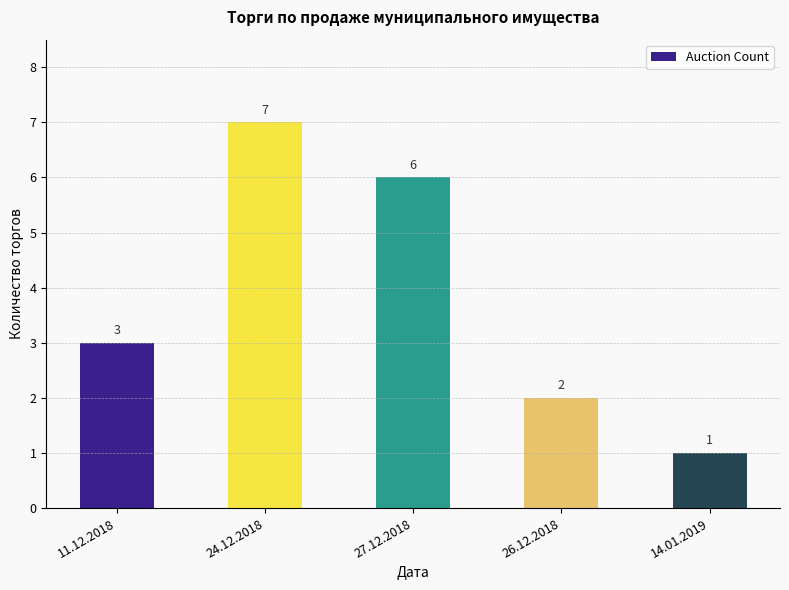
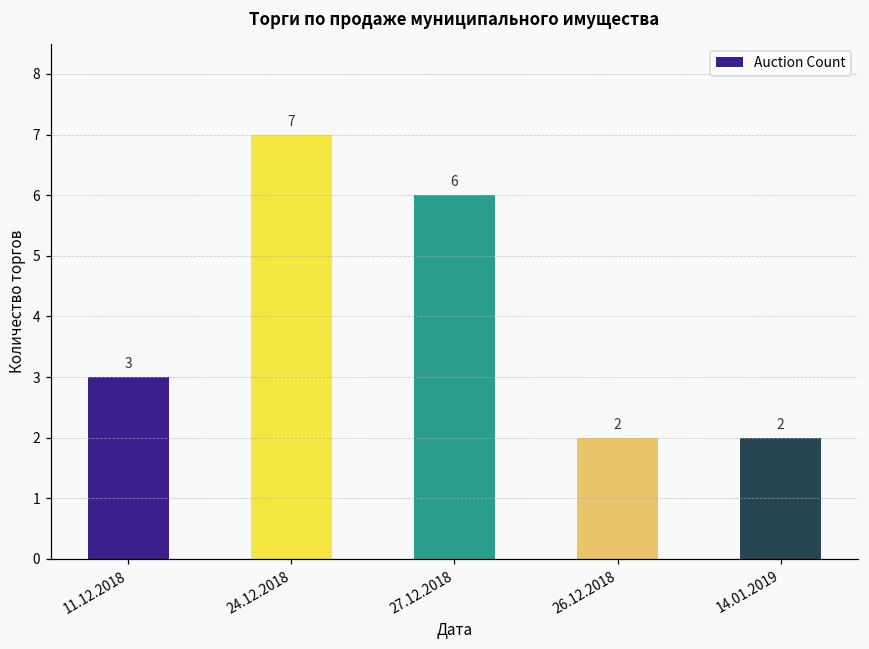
14.01.2019: 1 -> 2
